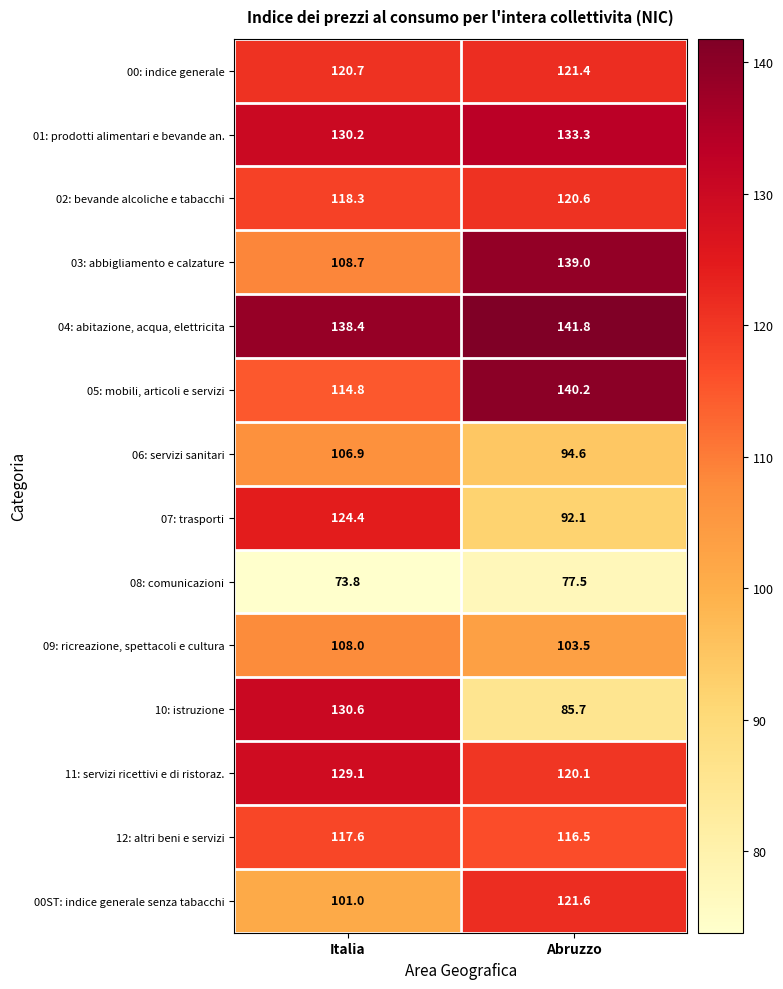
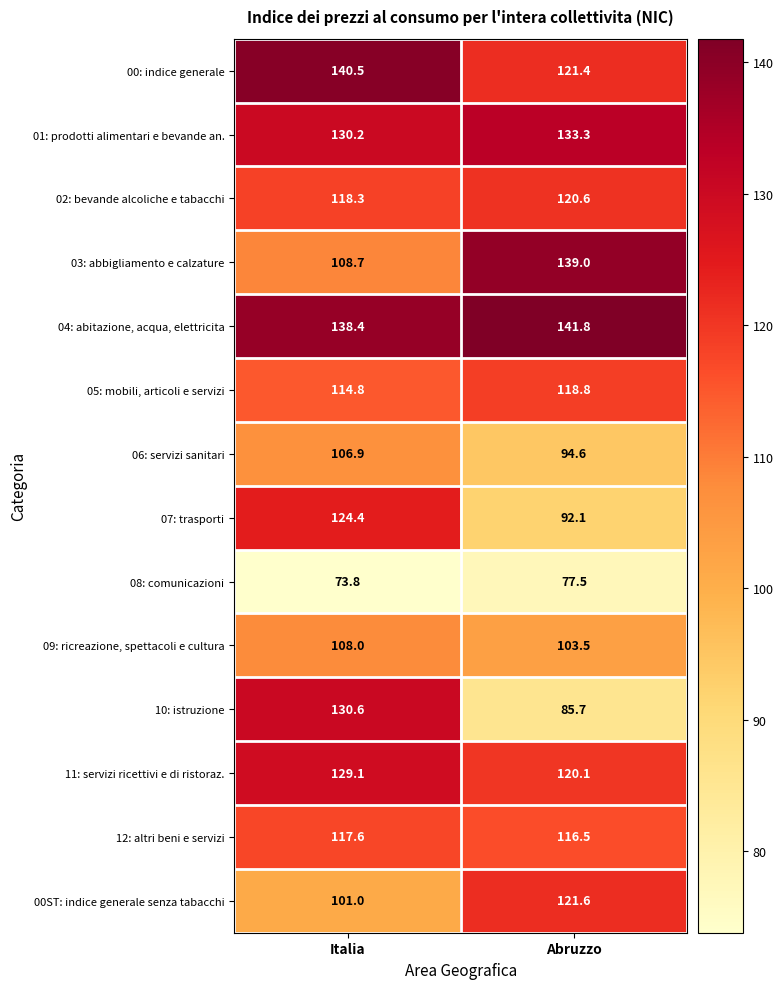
00: indice generale, Italia: 120.7 -> 140.5
05: mobili, articoli e servizi, Abruzzo: 140.2 -> 118.8
